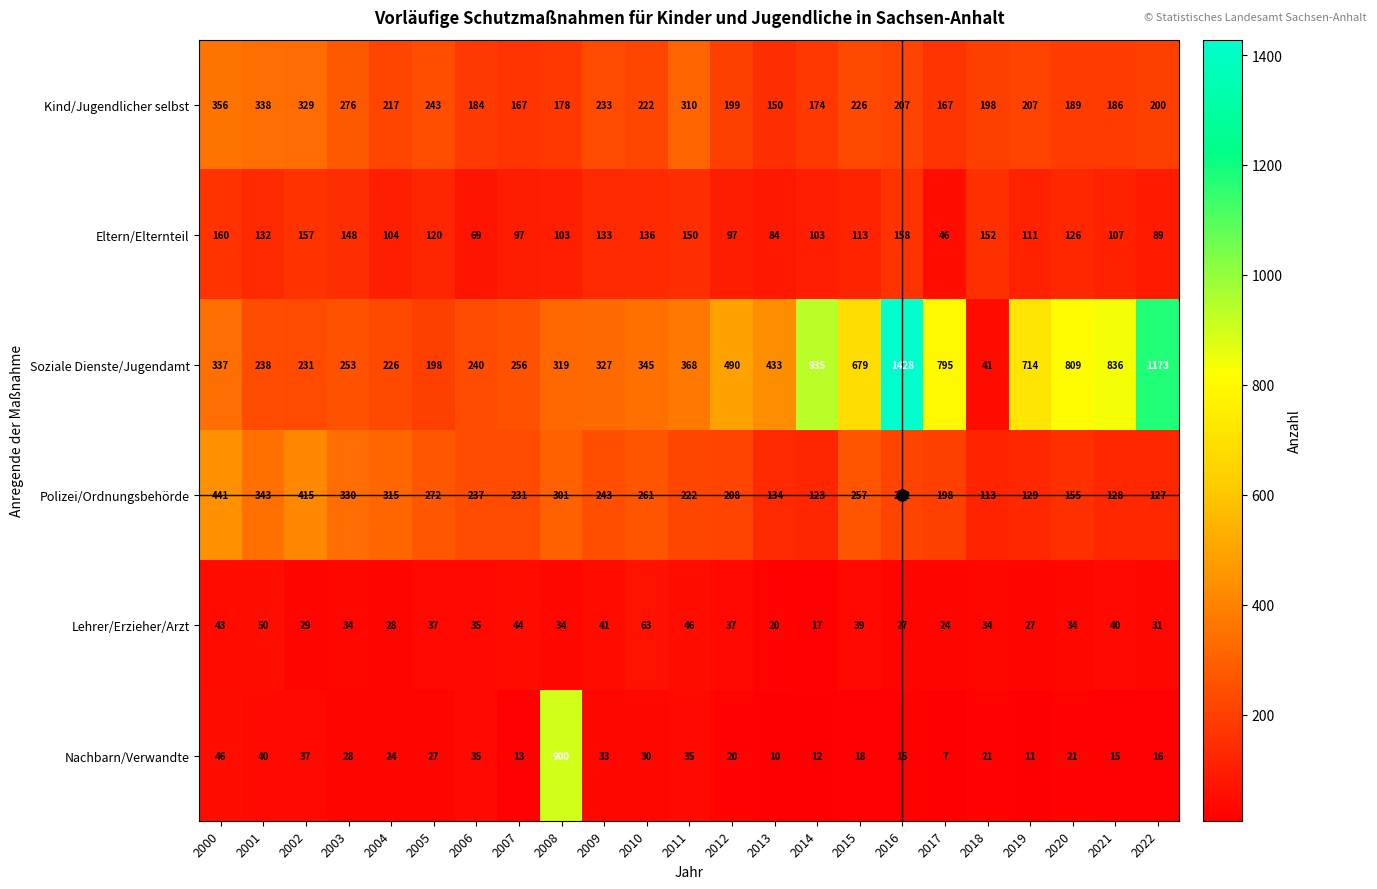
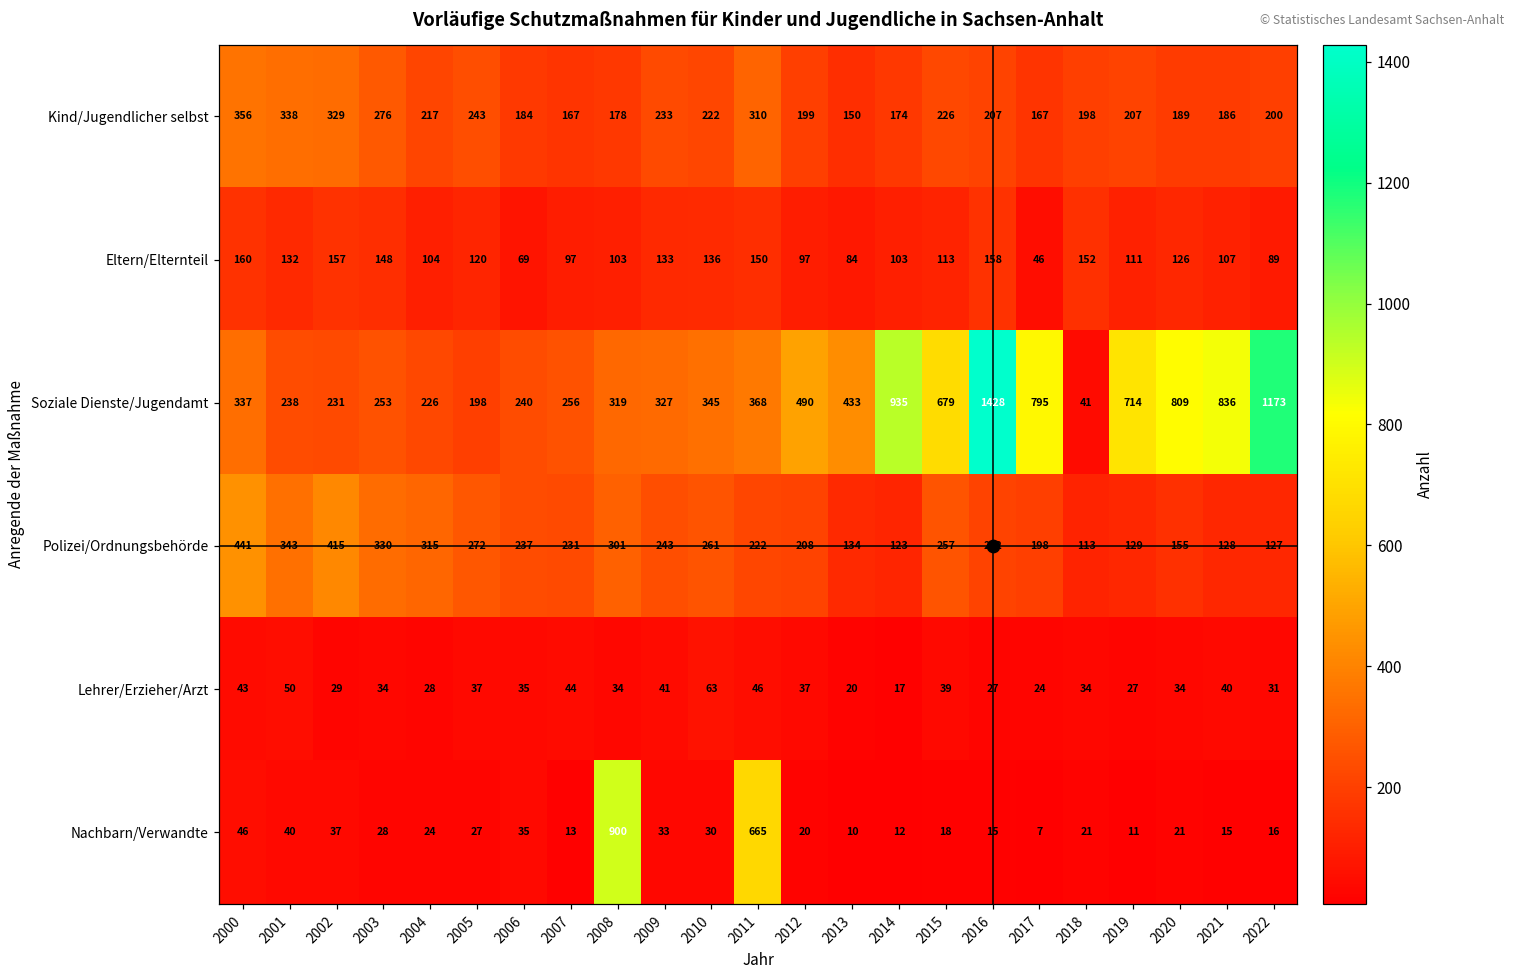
Nachbarn/Verwandte, 2011: 35 -> 665
